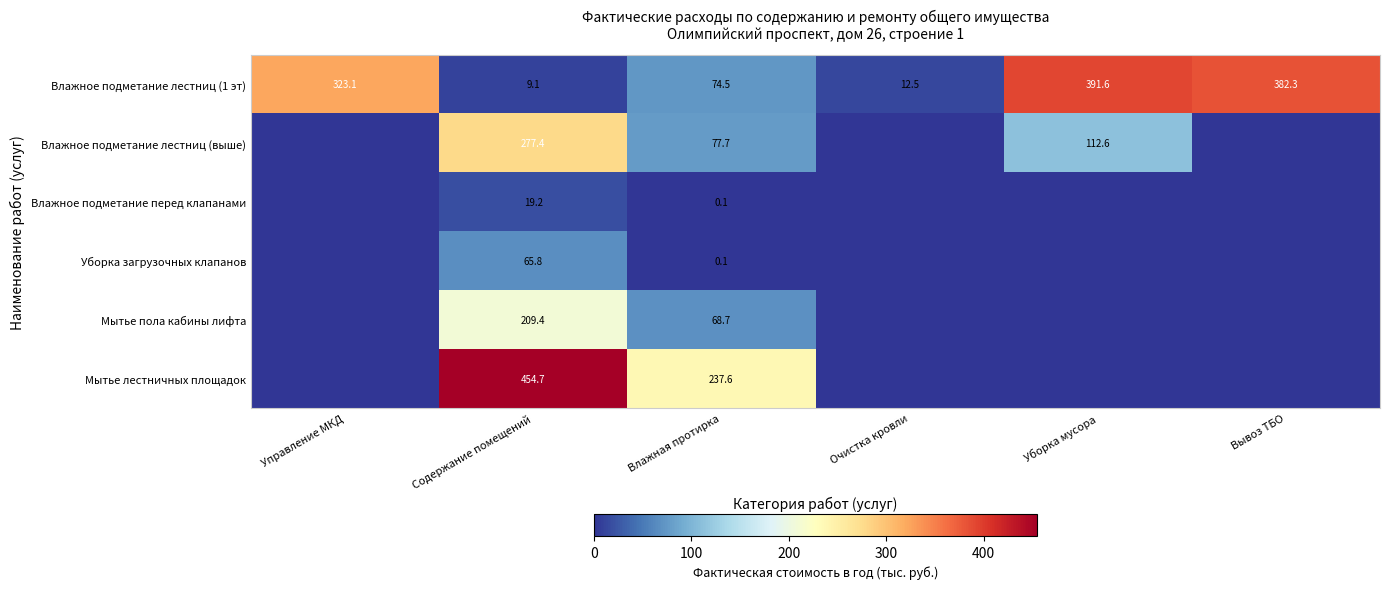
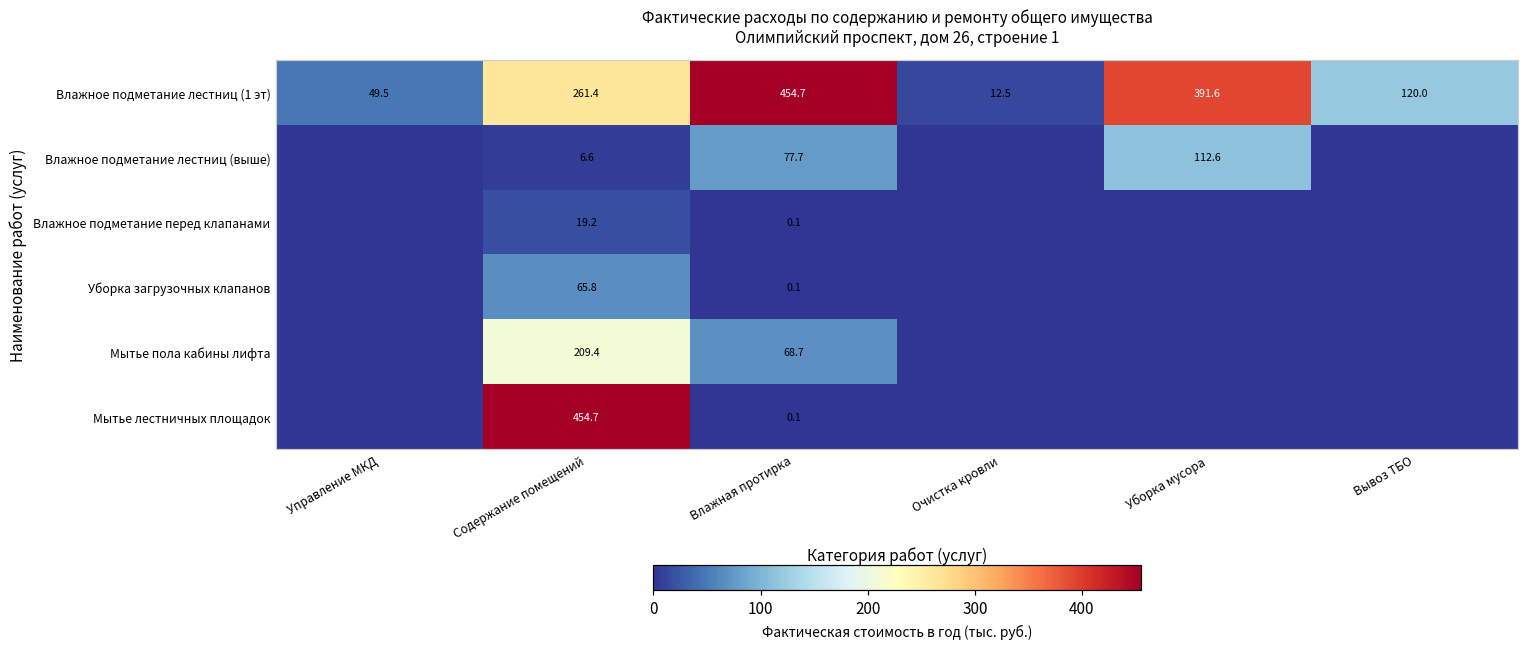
Влажное подметание лестниц (1 эт), Управление МКД: 323.1 -> 49.5
Влажное подметание лестниц (1 эт), Содержание помещений: 9.1 -> 261.4
Влажное подметание лестниц (1 эт), Влажная протирка: 74.5 -> 454.7
Влажное подметание лестниц (1 эт), Вывоз ТБО: 382.3 -> 120.0
Влажное подметание лестниц (выше), Содержание помещений: 277.4 -> 6.6
Мытье лестничных площадок, Влажная протирка: 237.6 -> 0.1
